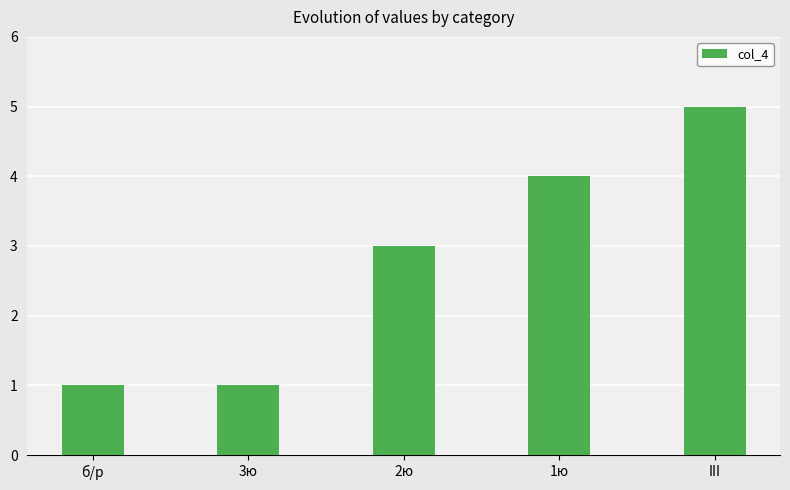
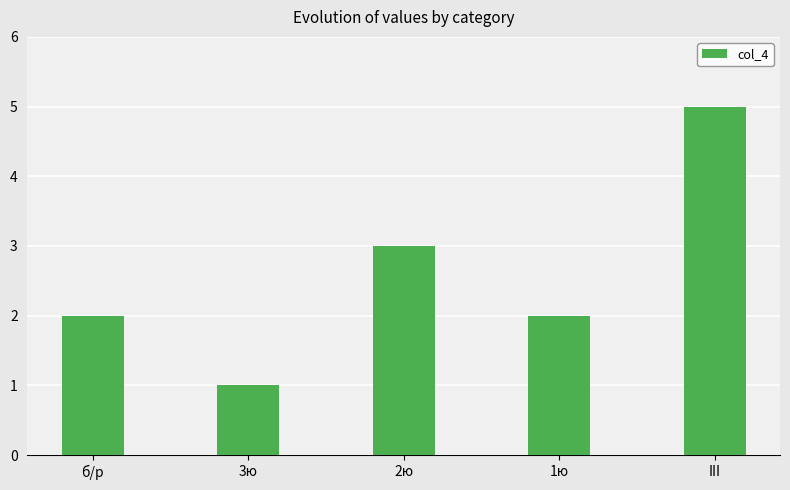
б/р: 1 -> 2
1ю: 4 -> 2
